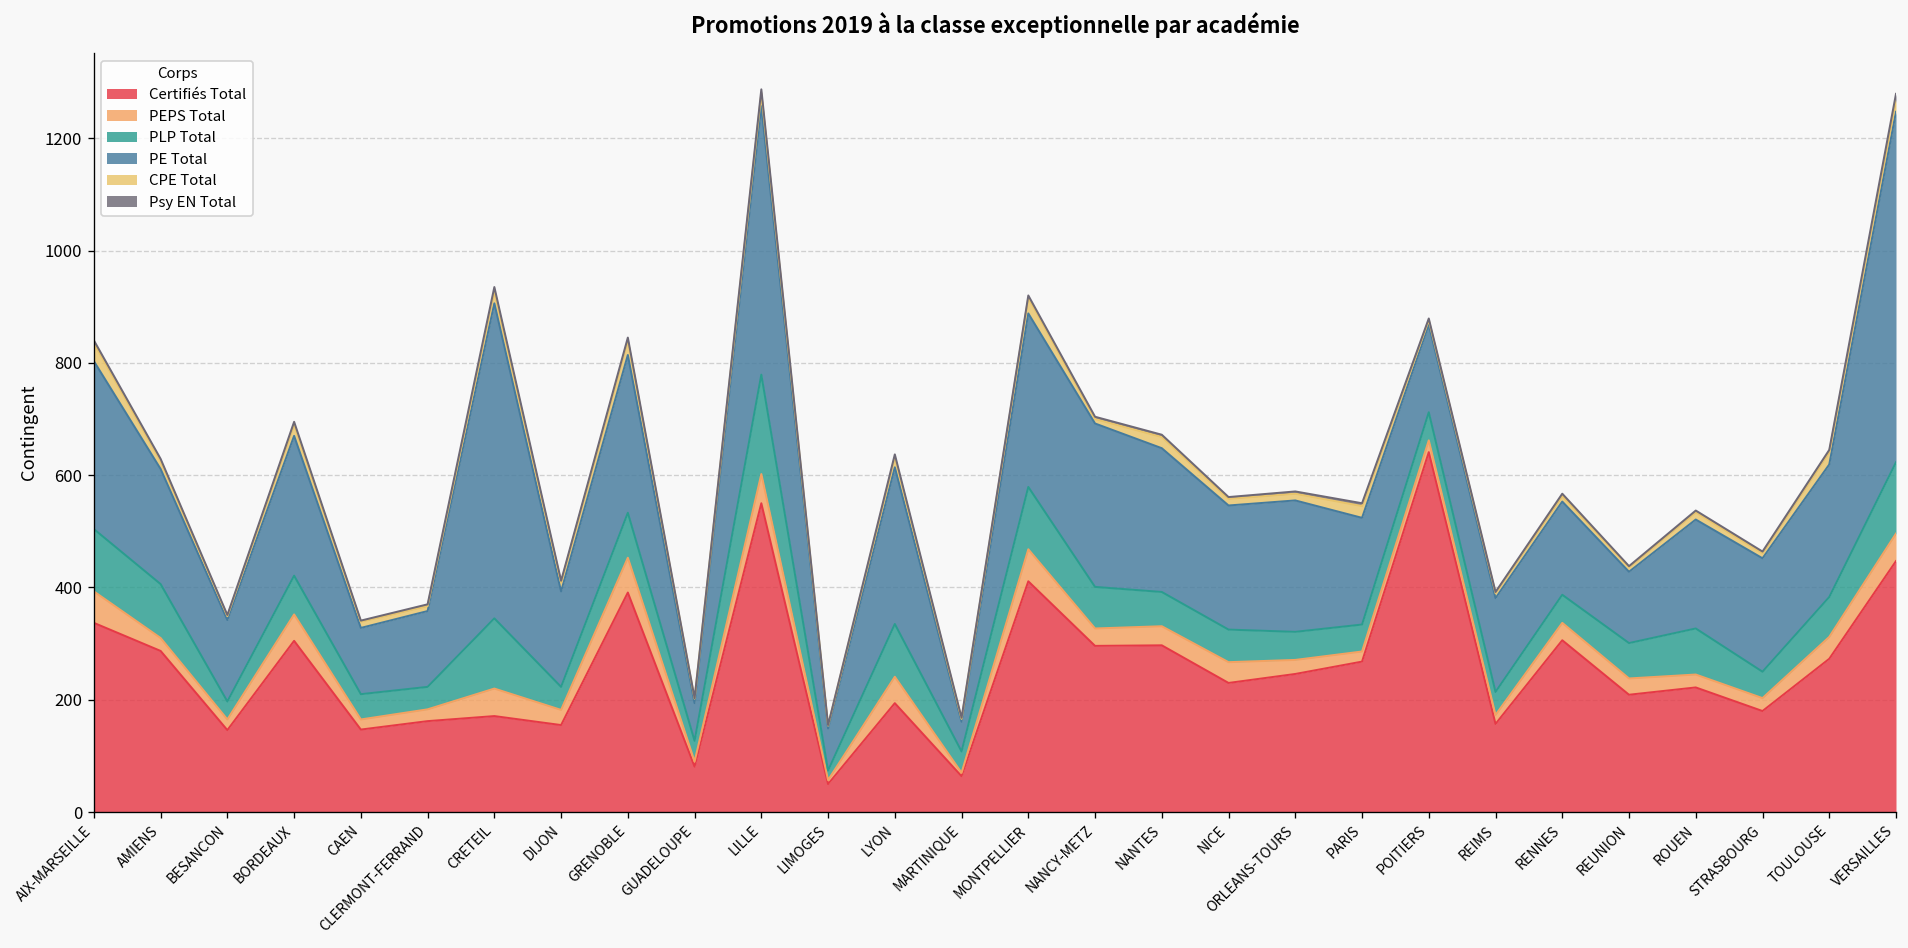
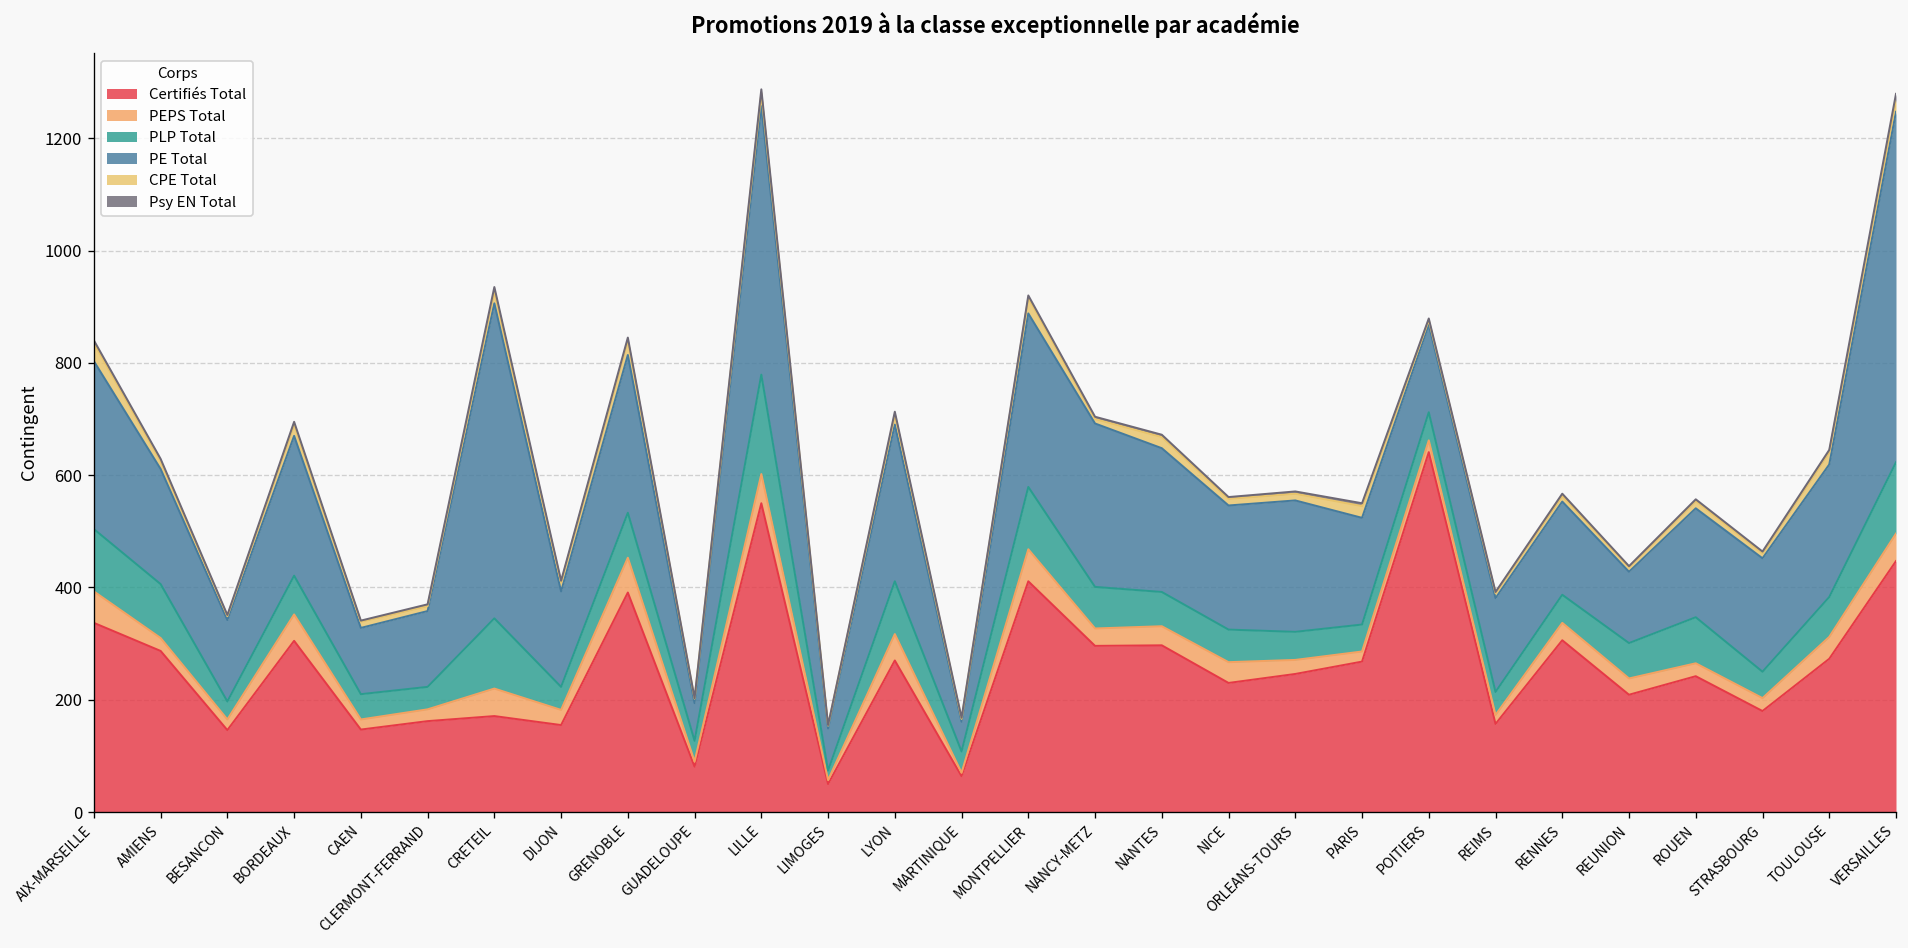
Certifiés Total, LYON: 190 -> 270
Certifiés Total, ROUEN: 220 -> 240
